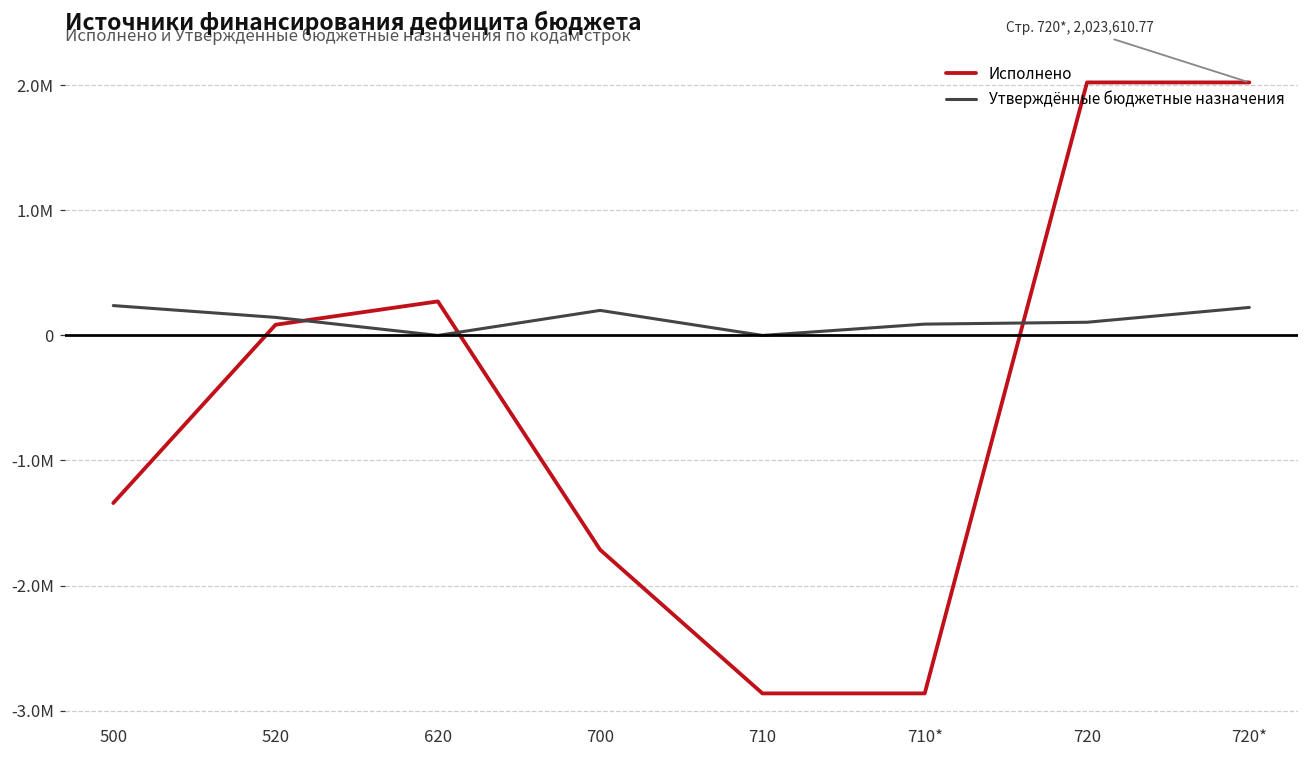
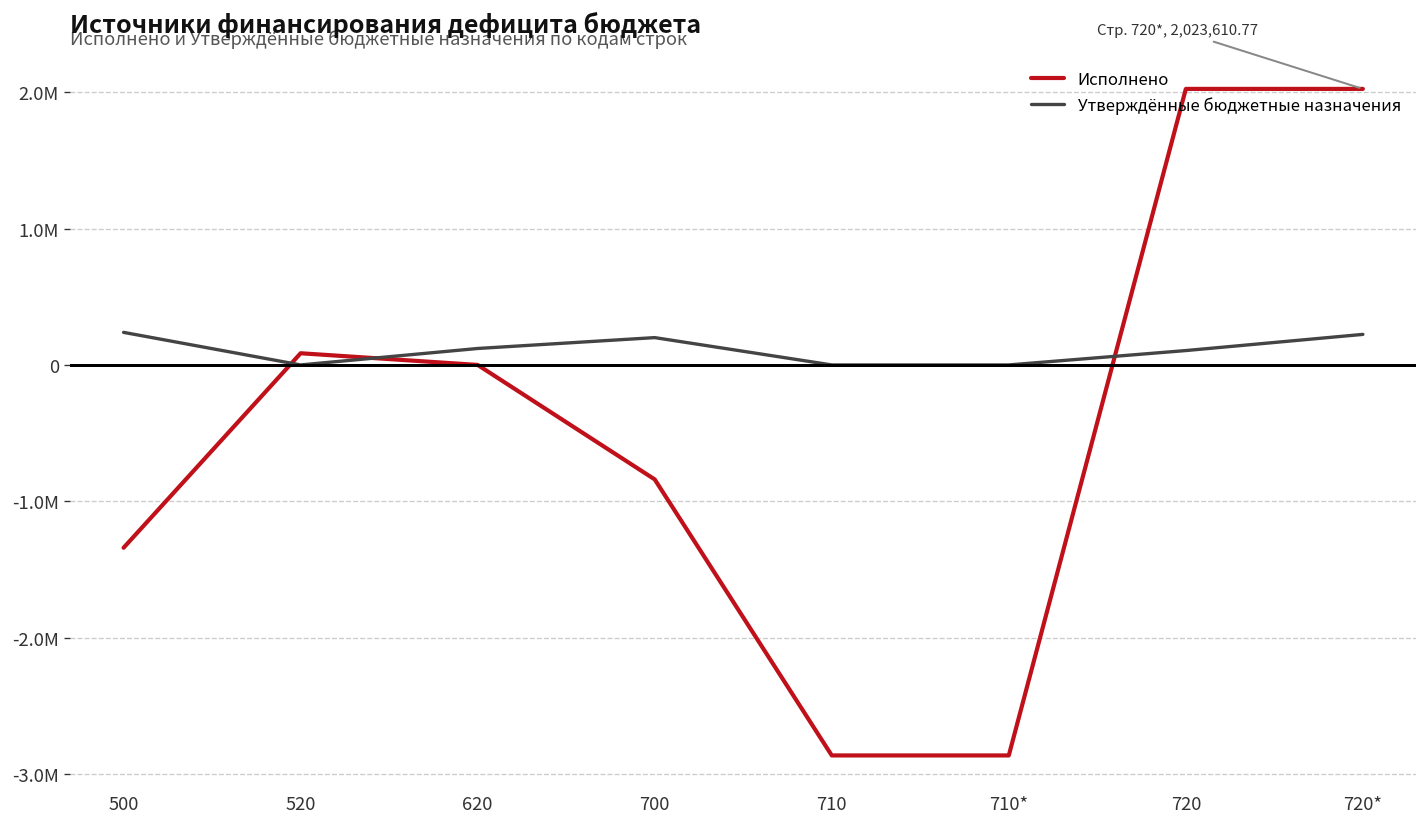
Утверждённые бюджетные назначения, 520: 140000 -> 0
Исполнено, 620: 270000 -> 0
Утверждённые бюджетные назначения, 620: 0 -> 120000
Исполнено, 700: -1710000 -> -840000
Утверждённые бюджетные назначения, 710*: 90000 -> 0
